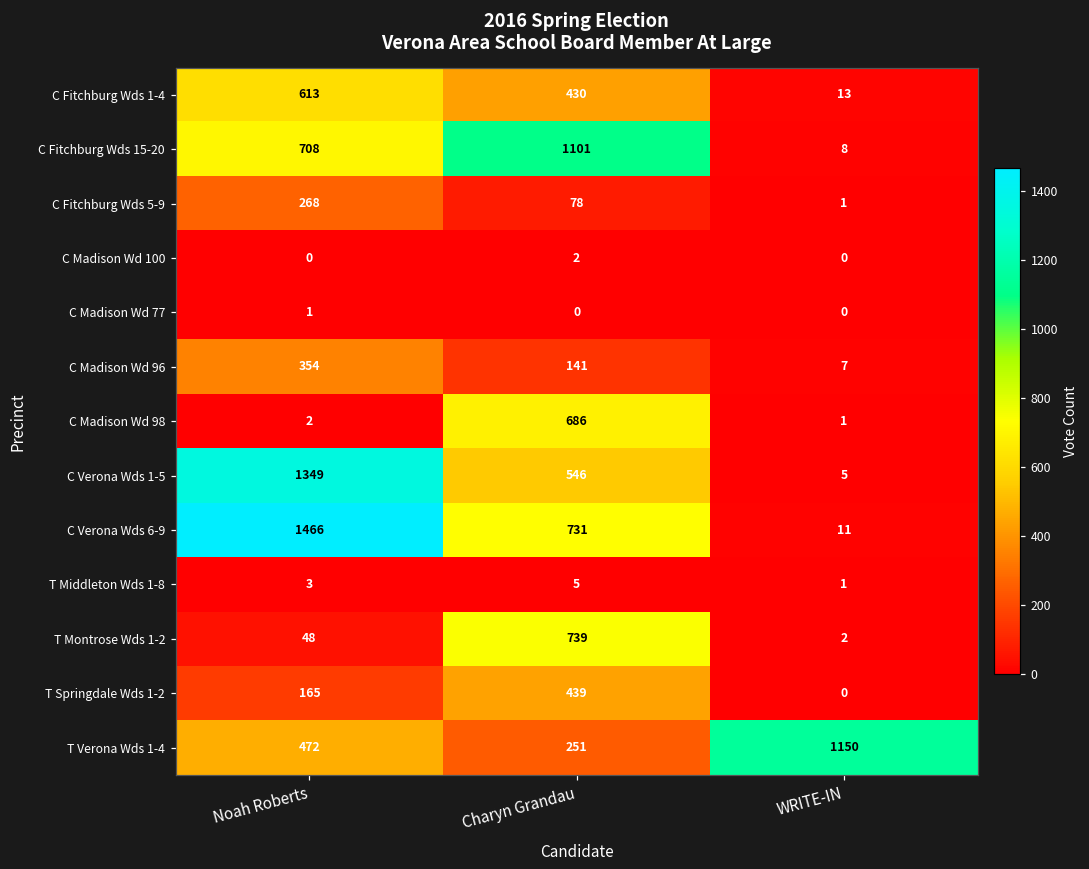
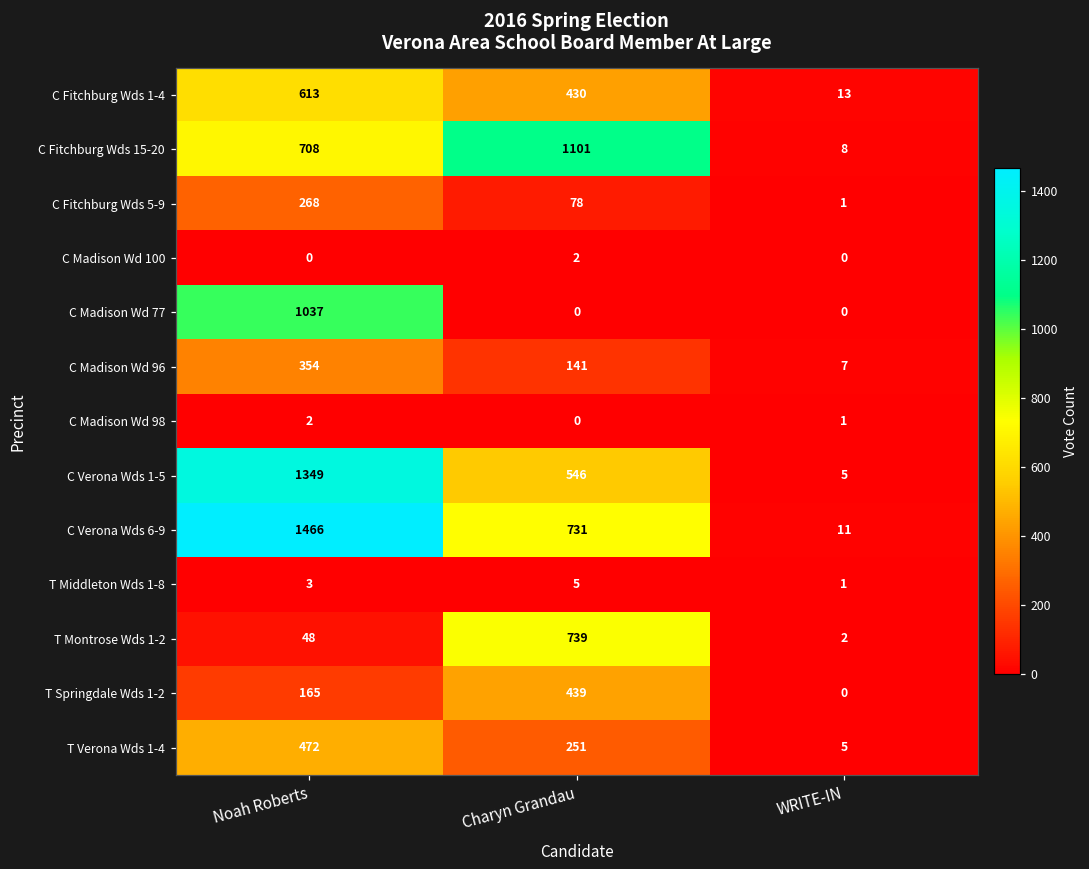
C Madison Wd 77, Noah Roberts: 1 -> 1037
C Madison Wd 98, Charyn Grandau: 686 -> 0
T Verona Wds 1-4, WRITE-IN: 1150 -> 5
